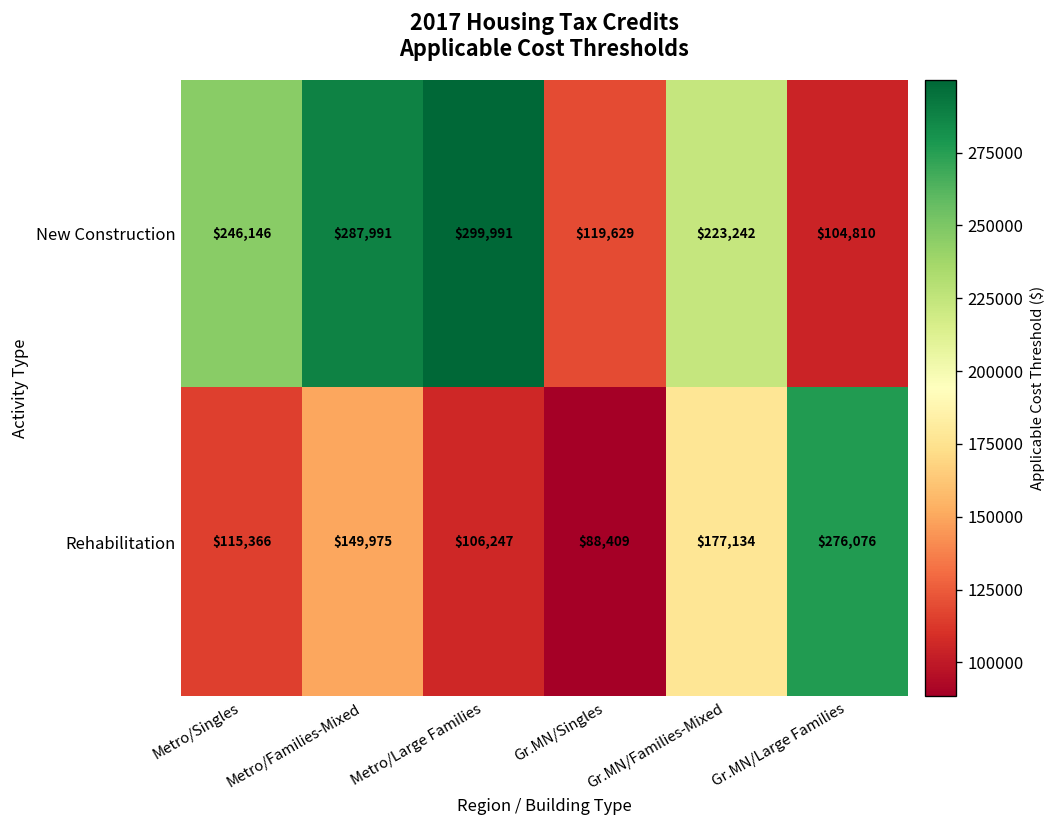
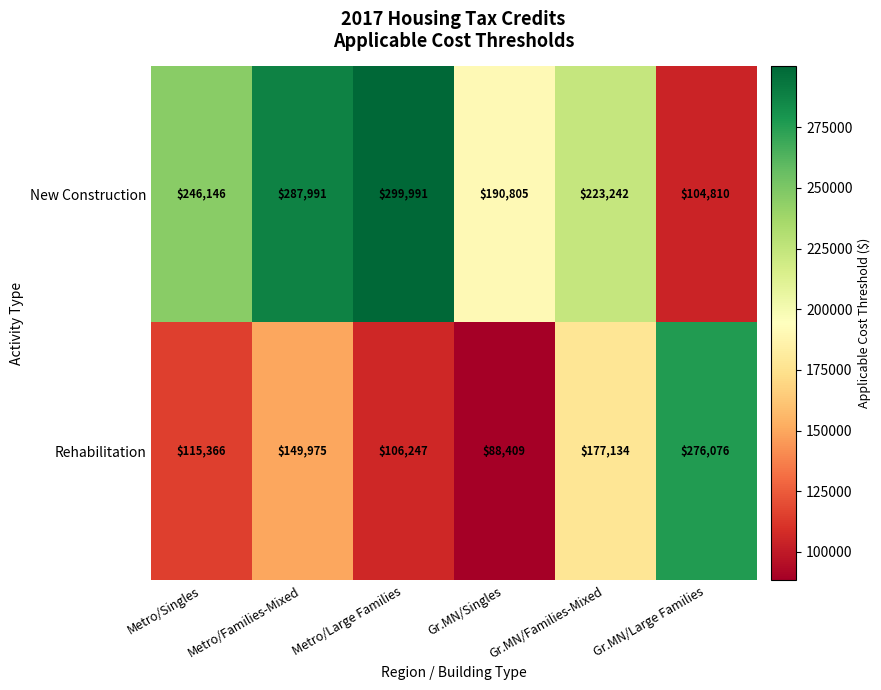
New Construction, Gr.MN/Singles: $119,629 -> $190,805
